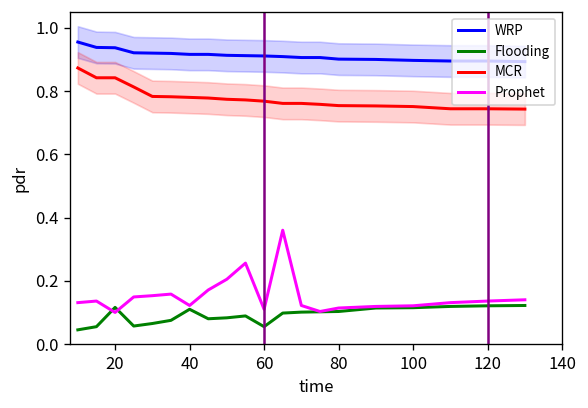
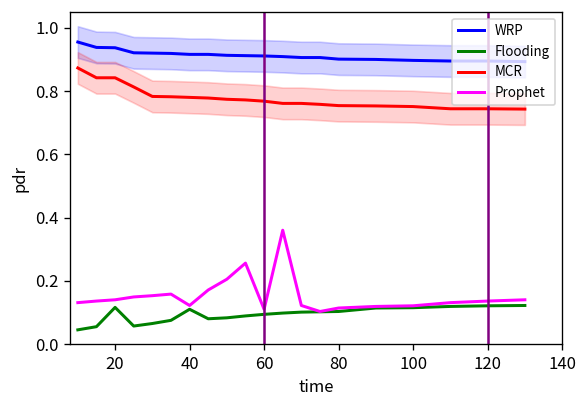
Prophet, 20: 0.10 -> 0.14
Flooding, 60: 0.06 -> 0.09
